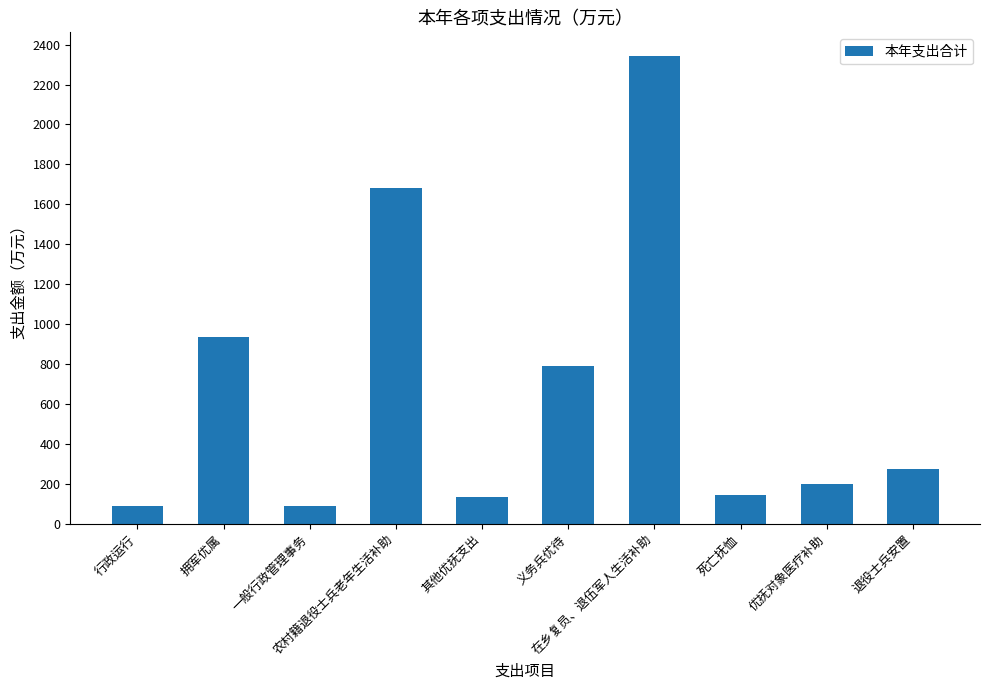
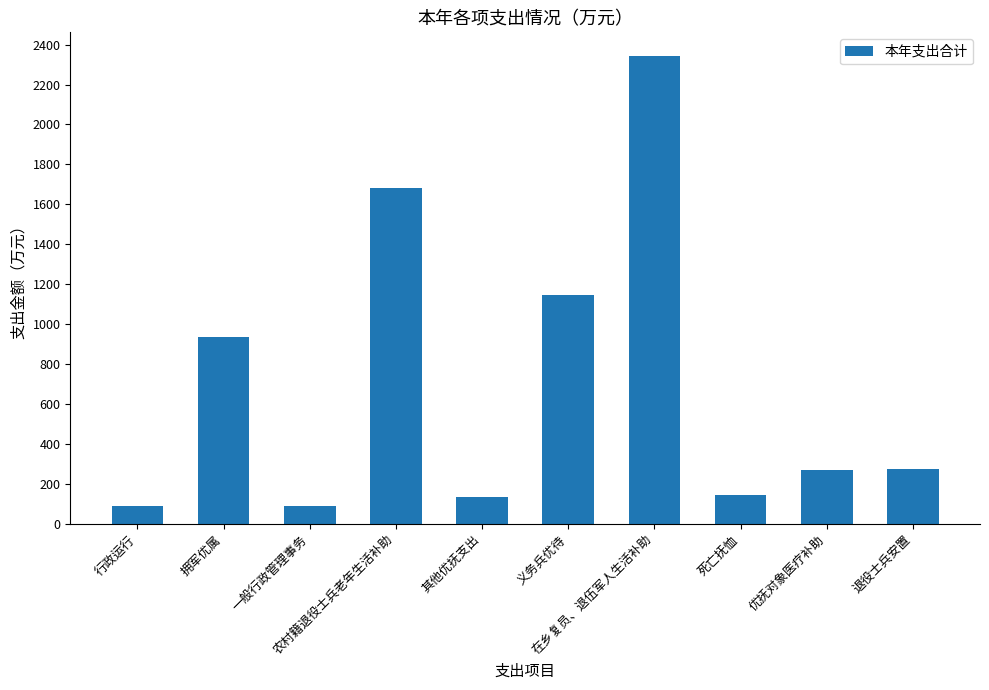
义务兵优待: 790 -> 1150
优抚对象医疗补助: 200 -> 270
